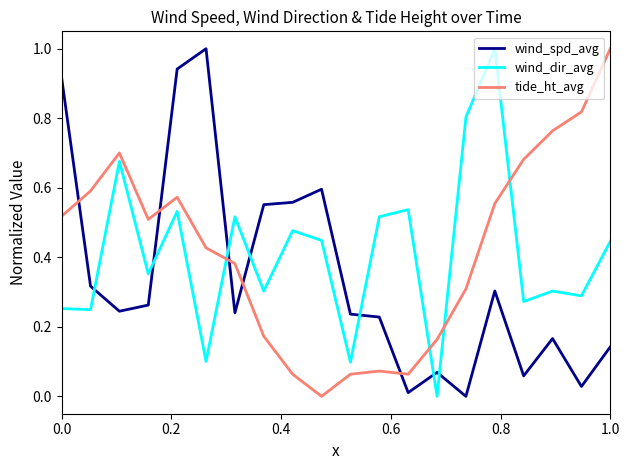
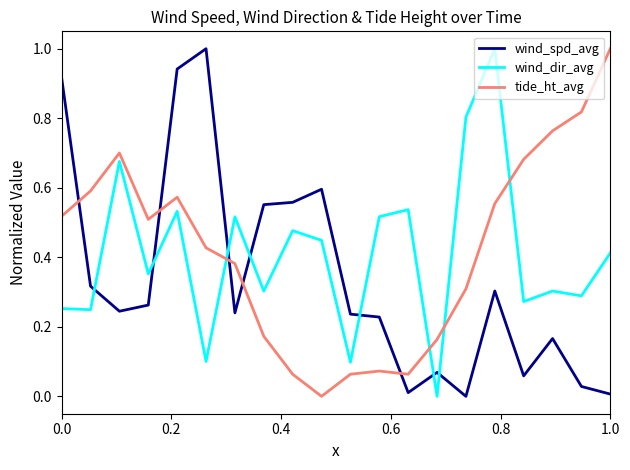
wind_spd_avg, 1.0: 0.14 -> 0.01
wind_dir_avg, 1.0: 0.45 -> 0.41
